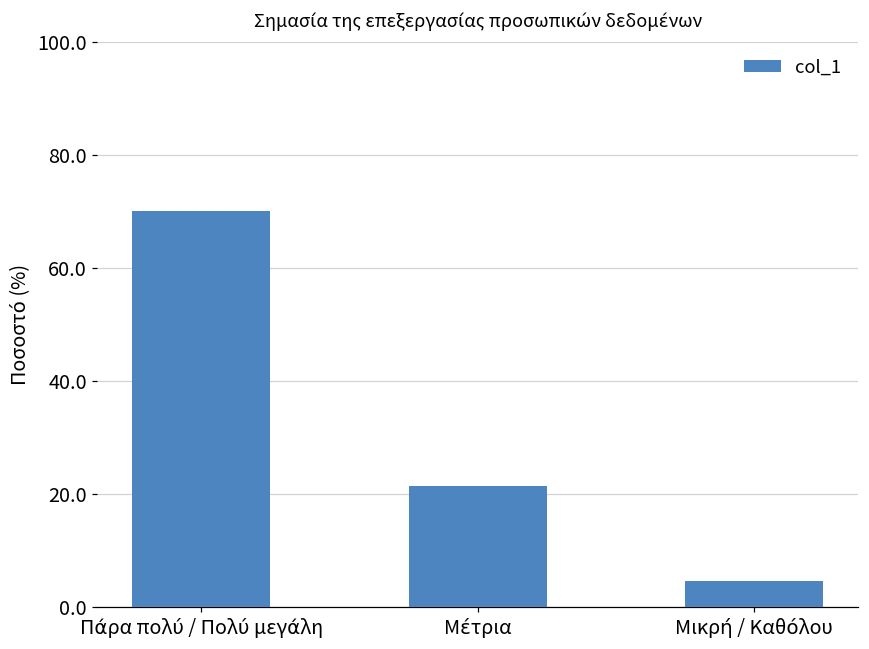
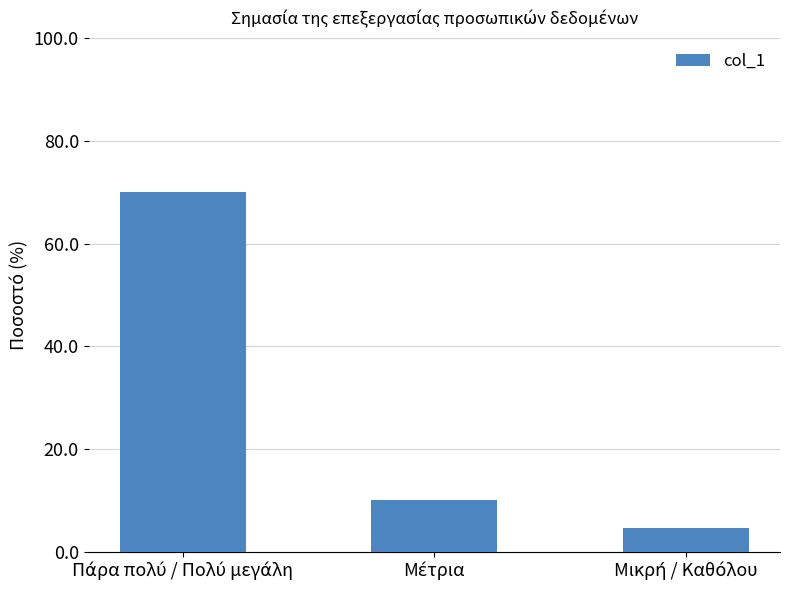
Μέτρια: 21 -> 10
